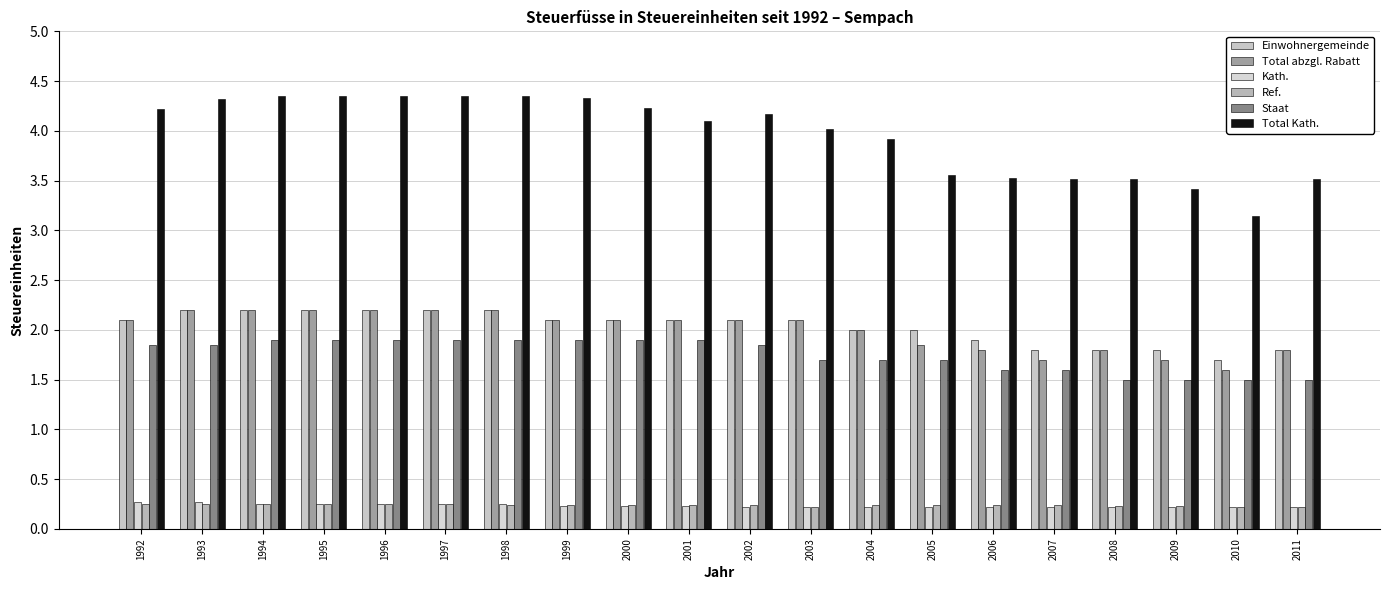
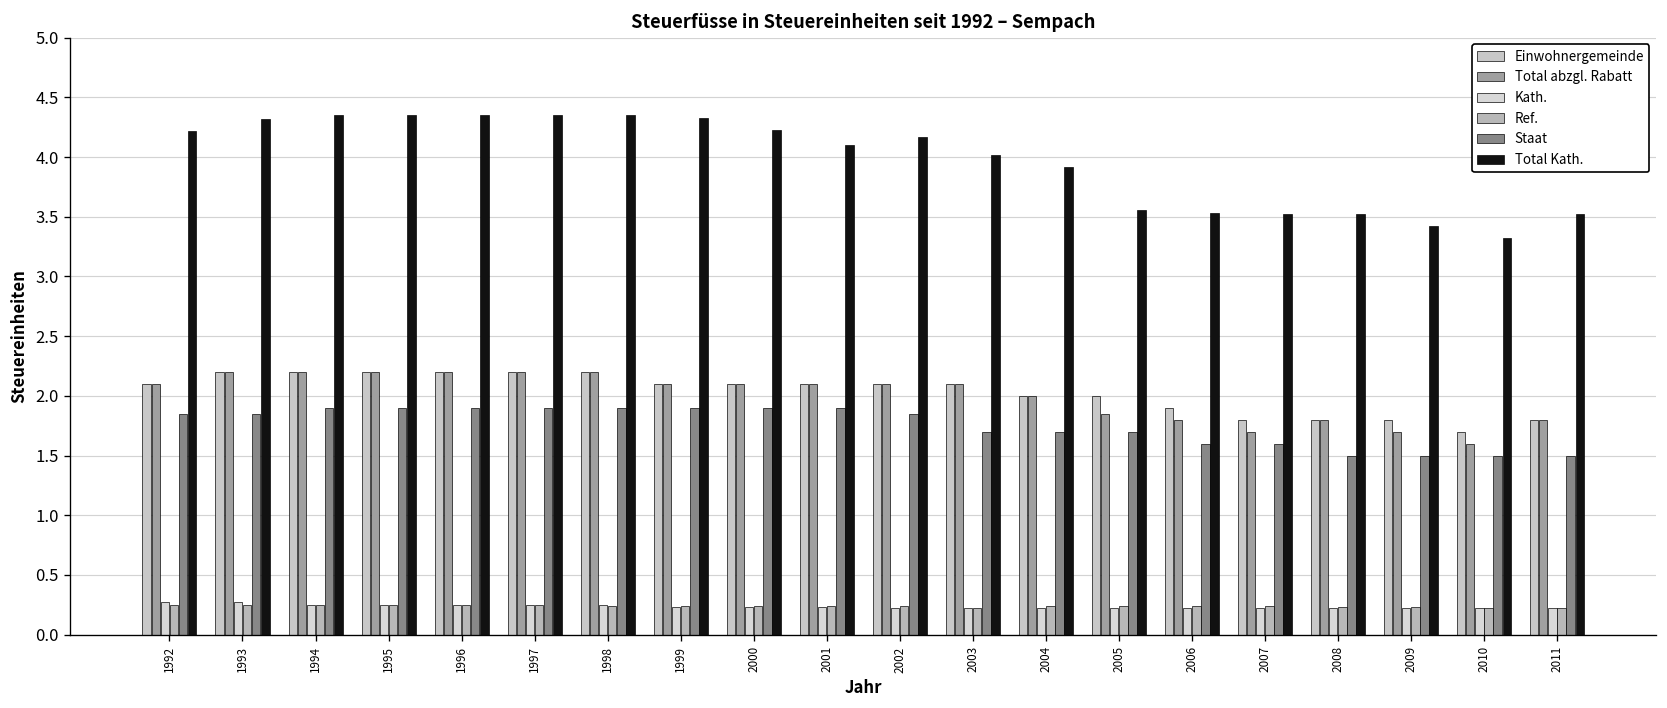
Total Kath., 2010: 3.1 -> 3.3
